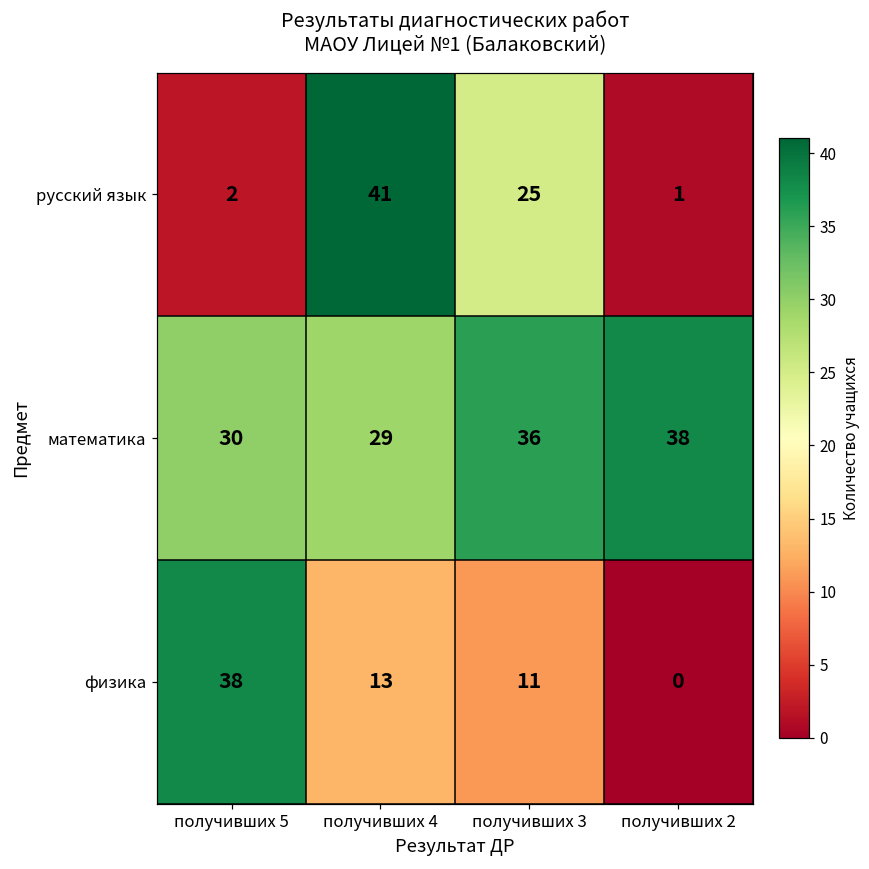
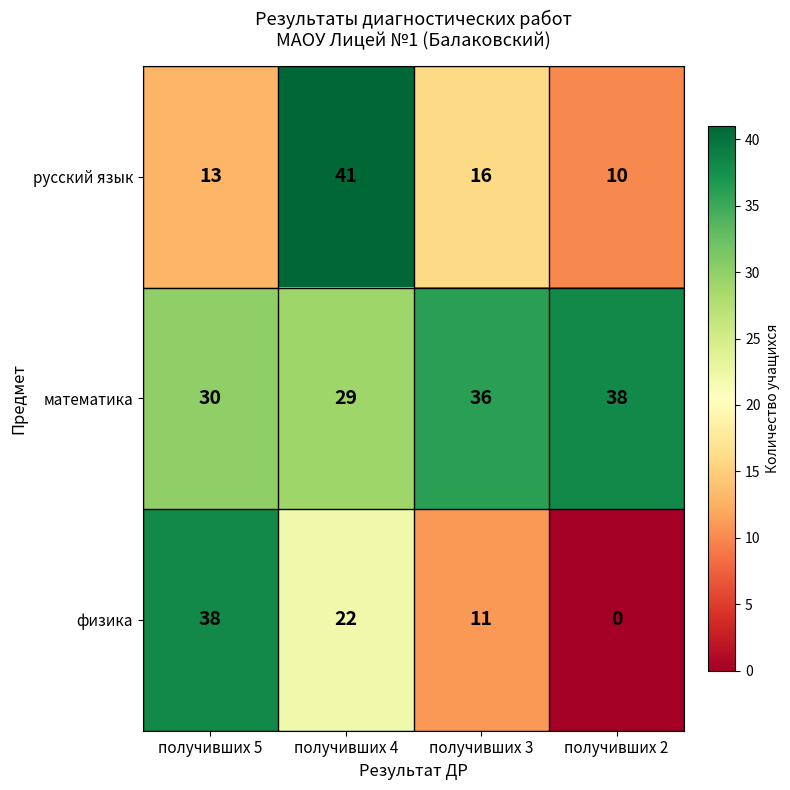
русский язык, получивших 5: 2 -> 13
русский язык, получивших 3: 25 -> 16
русский язык, получивших 2: 1 -> 10
физика, получивших 4: 13 -> 22
